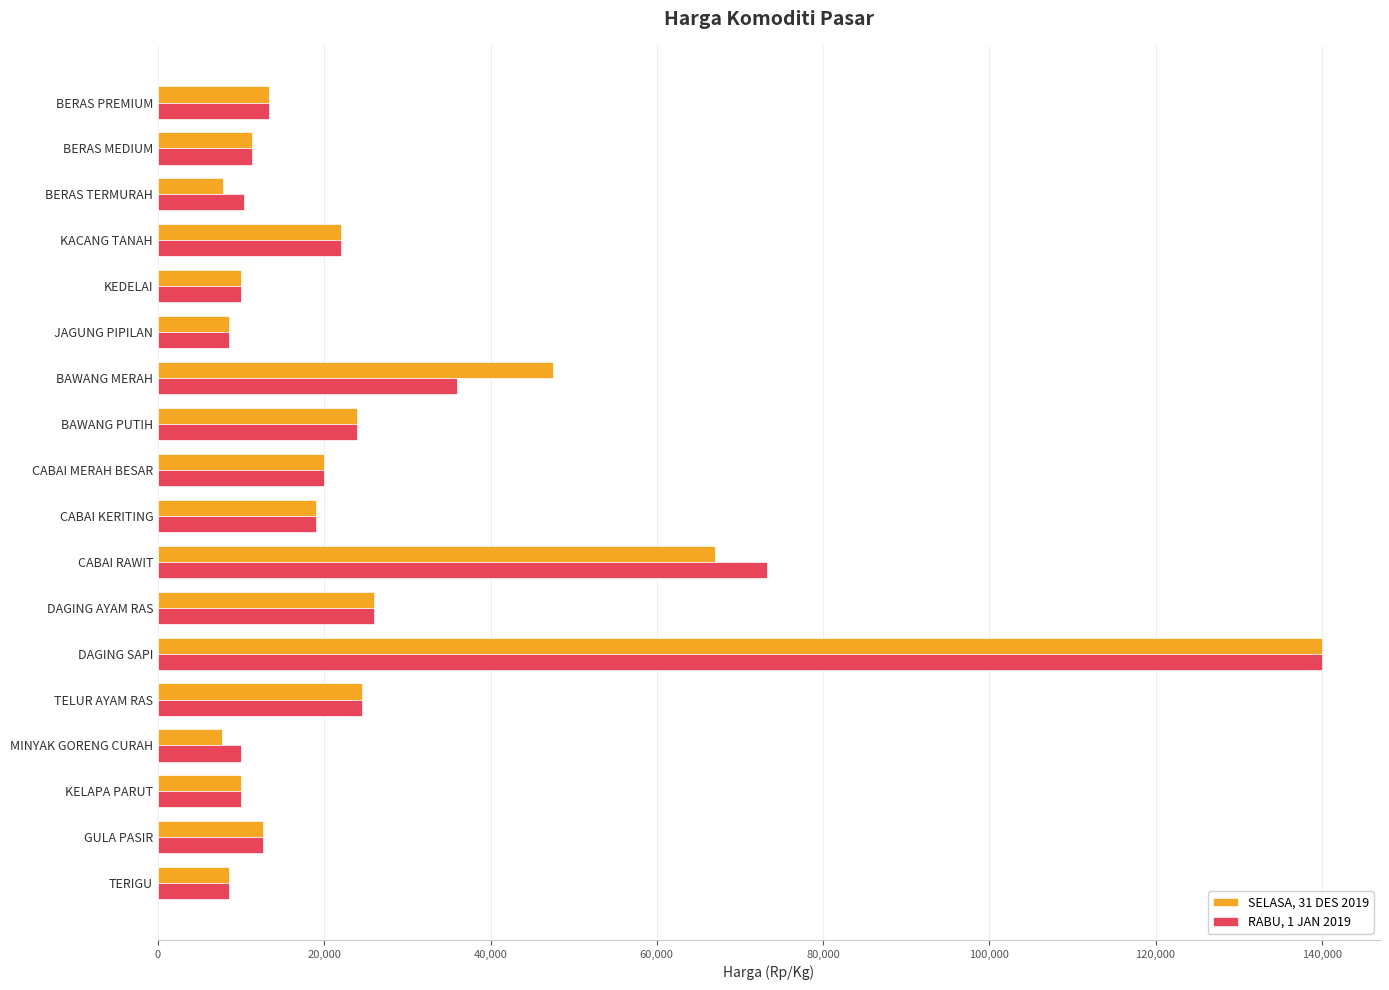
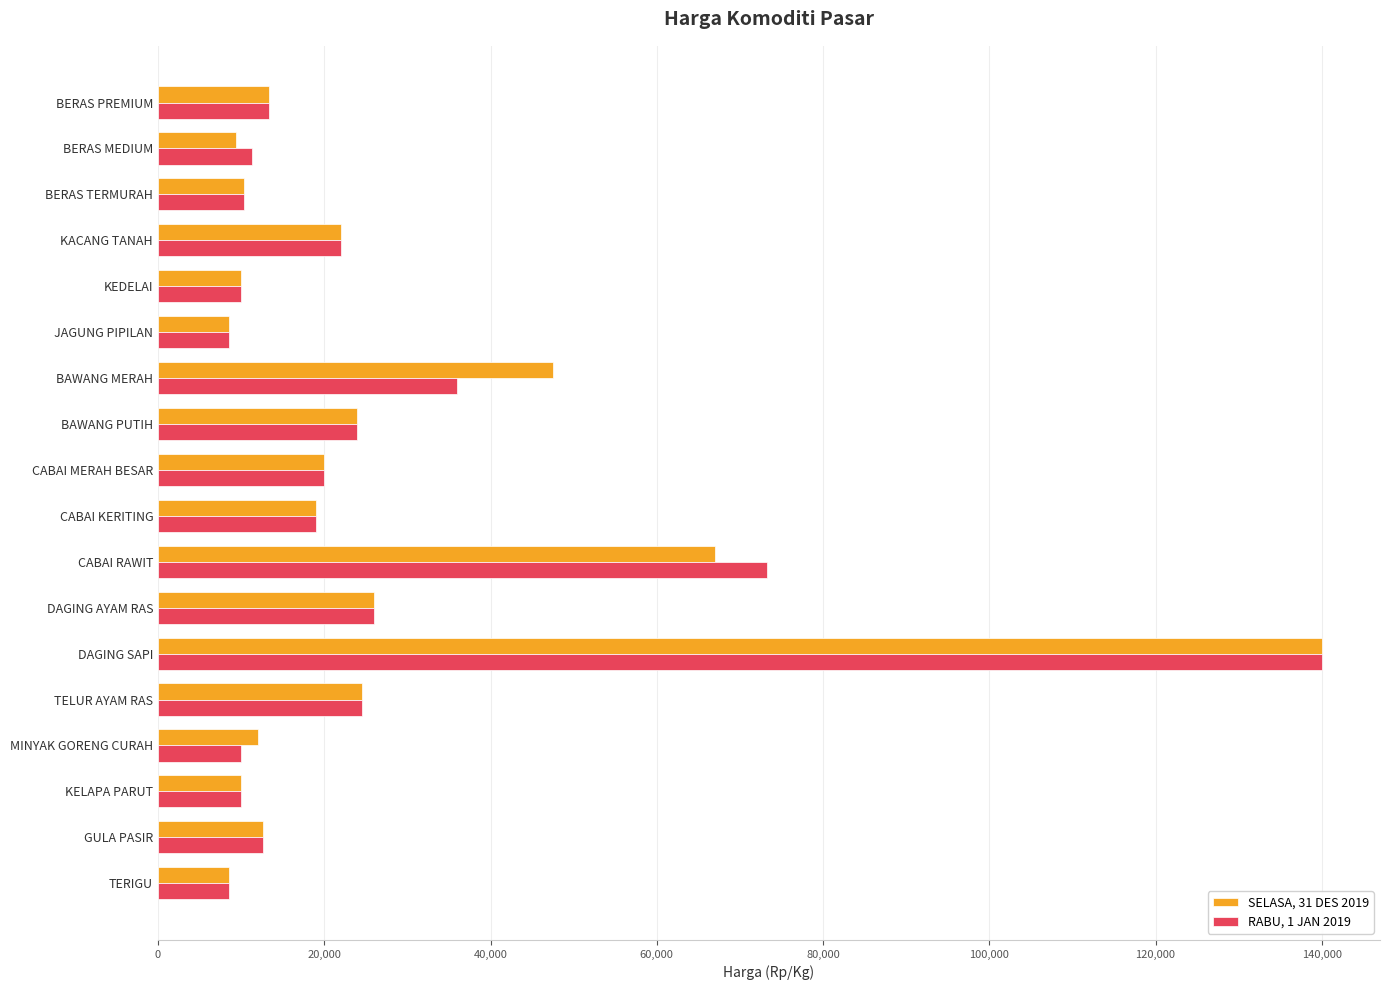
SELASA, 31 DES 2019, BERAS MEDIUM: 11,000 -> 9,000
SELASA, 31 DES 2019, BERAS TERMURAH: 8,000 -> 10,000
SELASA, 31 DES 2019, MINYAK GORENG CURAH: 8,000 -> 12,000
